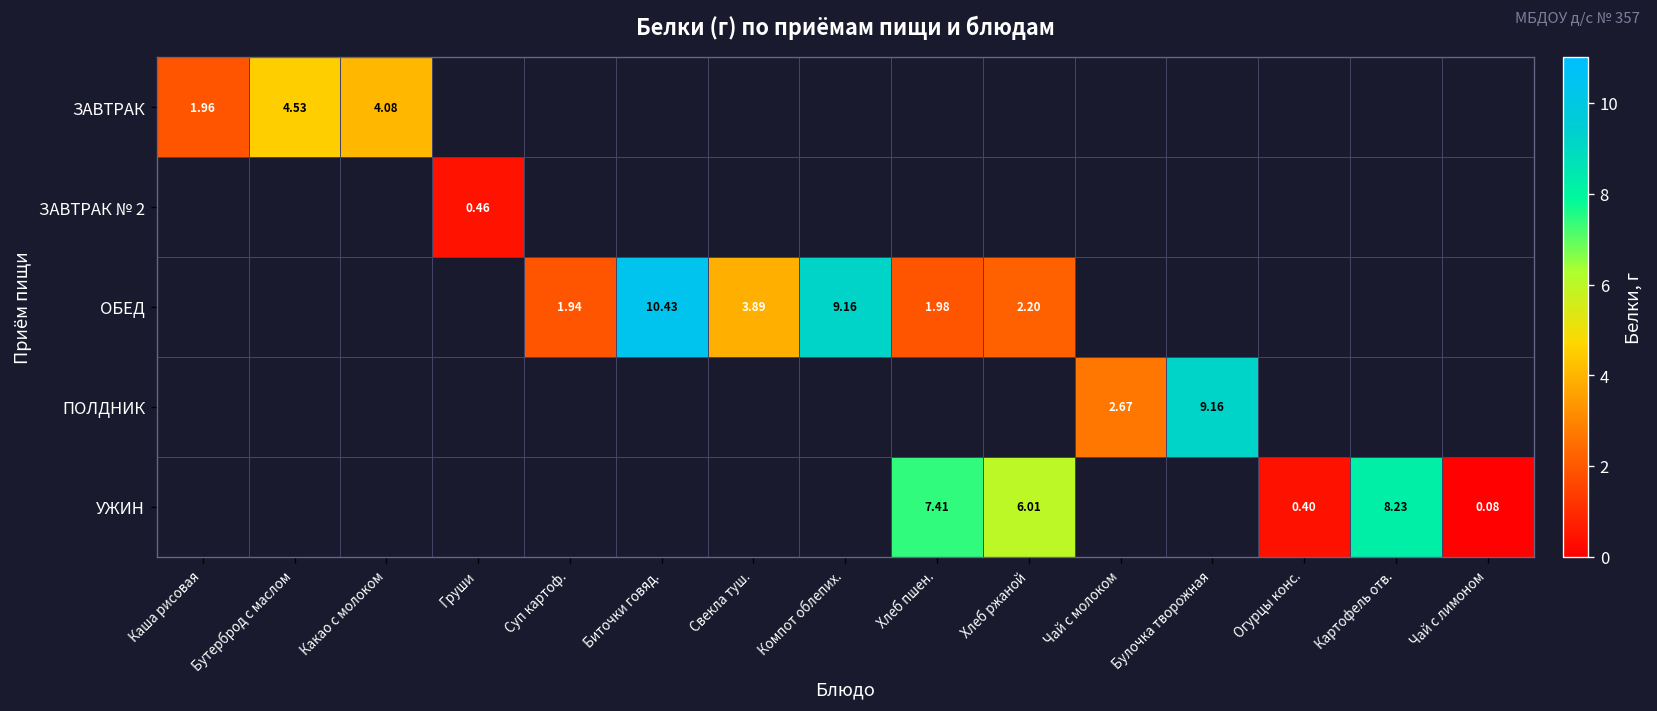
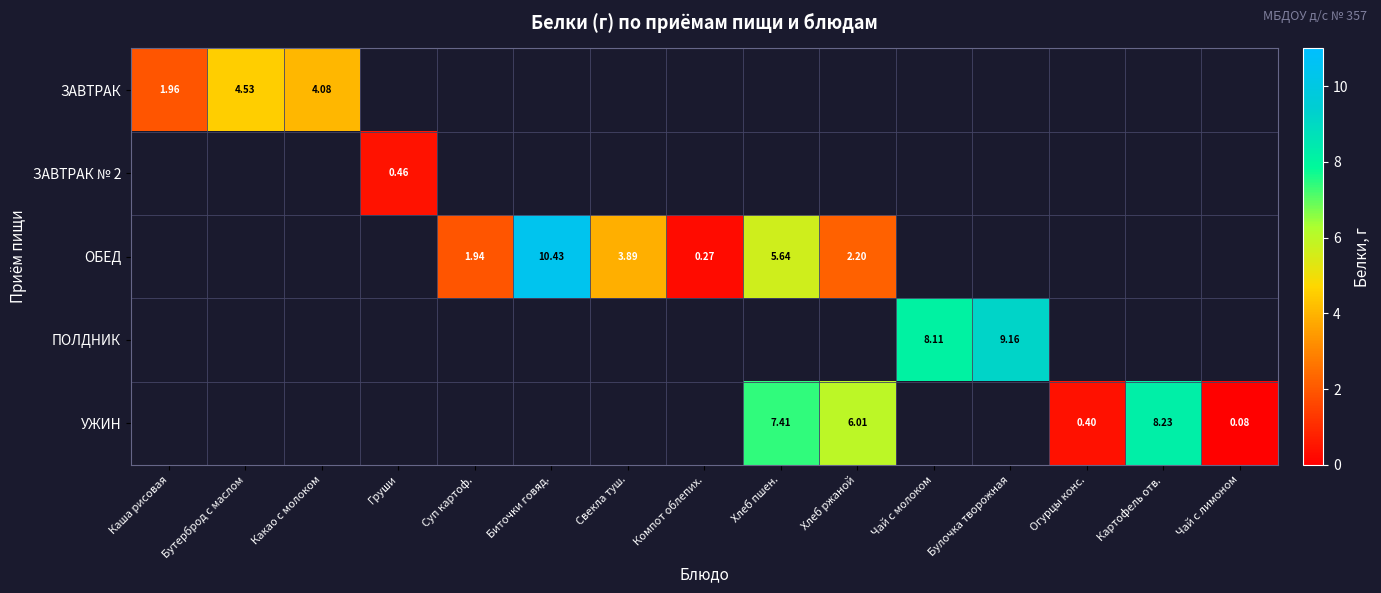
ОБЕД, Компот облепих.: 9.16 -> 0.27
ОБЕД, Хлеб пшен.: 1.98 -> 5.64
ПОЛДНИК, Чай с молоком: 2.67 -> 8.11
